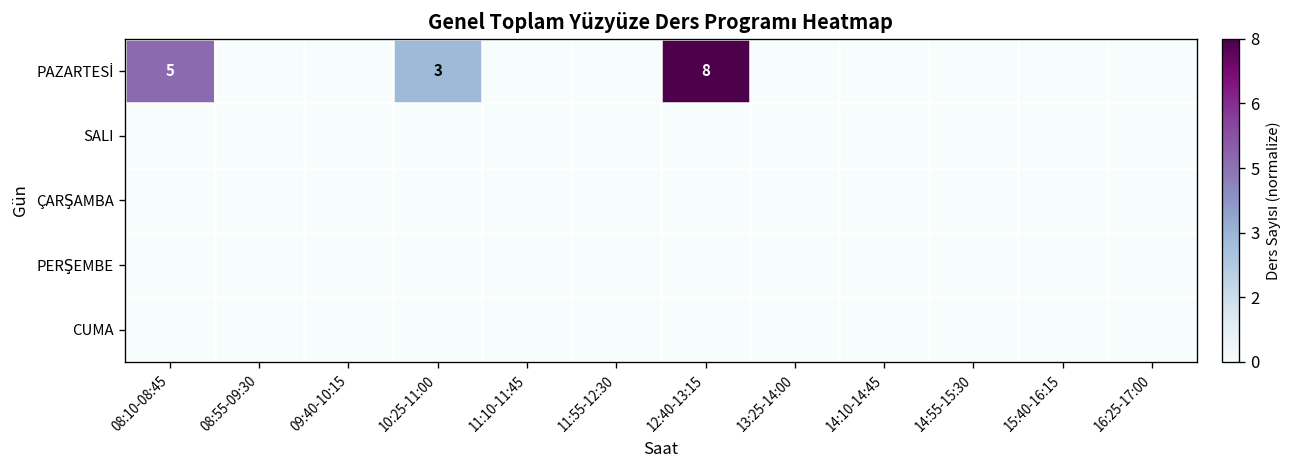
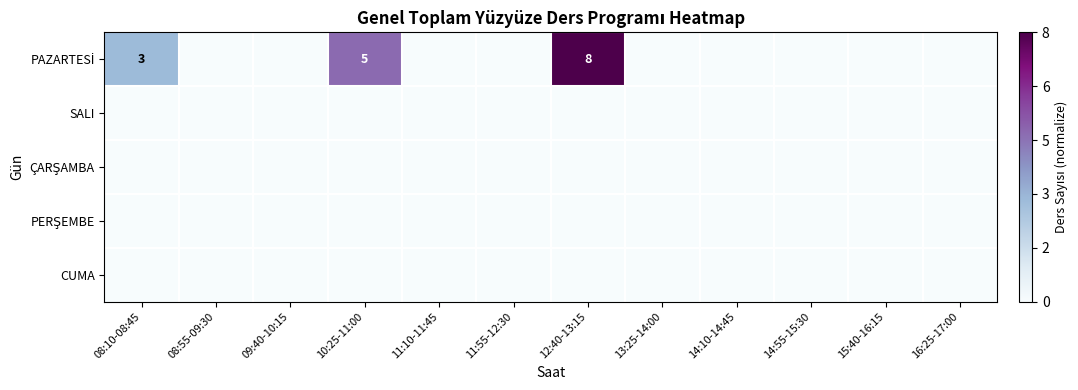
PAZARTESİ, 08:10-08:45: 5 -> 3
PAZARTESİ, 10:25-11:00: 3 -> 5
